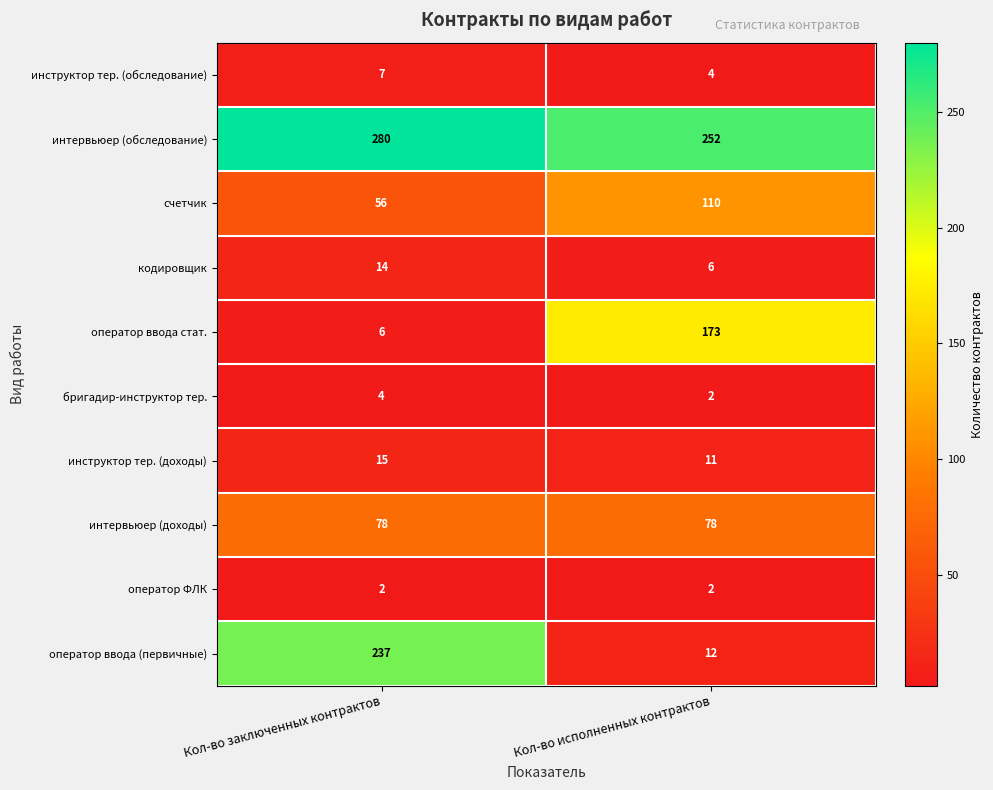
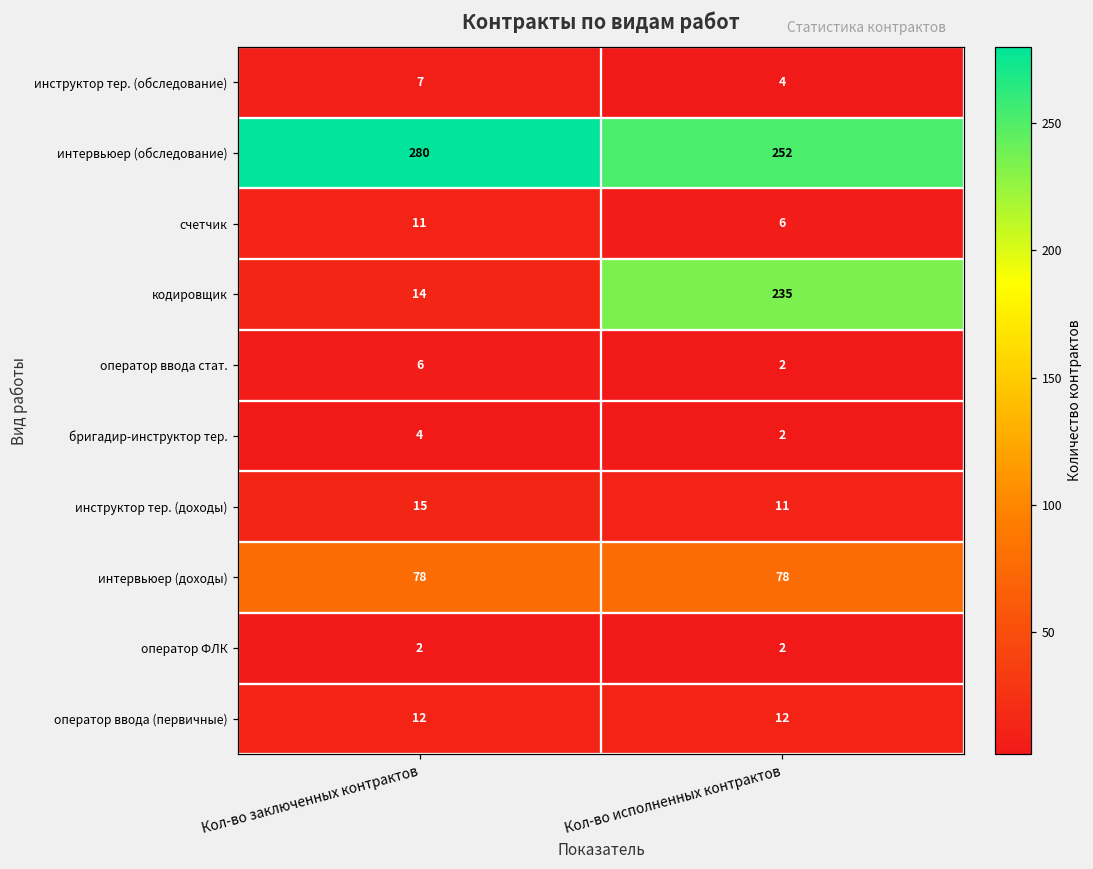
счетчик, Кол-во заключенных контрактов: 56 -> 11
счетчик, Кол-во исполненных контрактов: 110 -> 6
кодировщик, Кол-во исполненных контрактов: 6 -> 235
оператор ввода стат., Кол-во исполненных контрактов: 173 -> 2
оператор ввода (первичные), Кол-во заключенных контрактов: 237 -> 12
